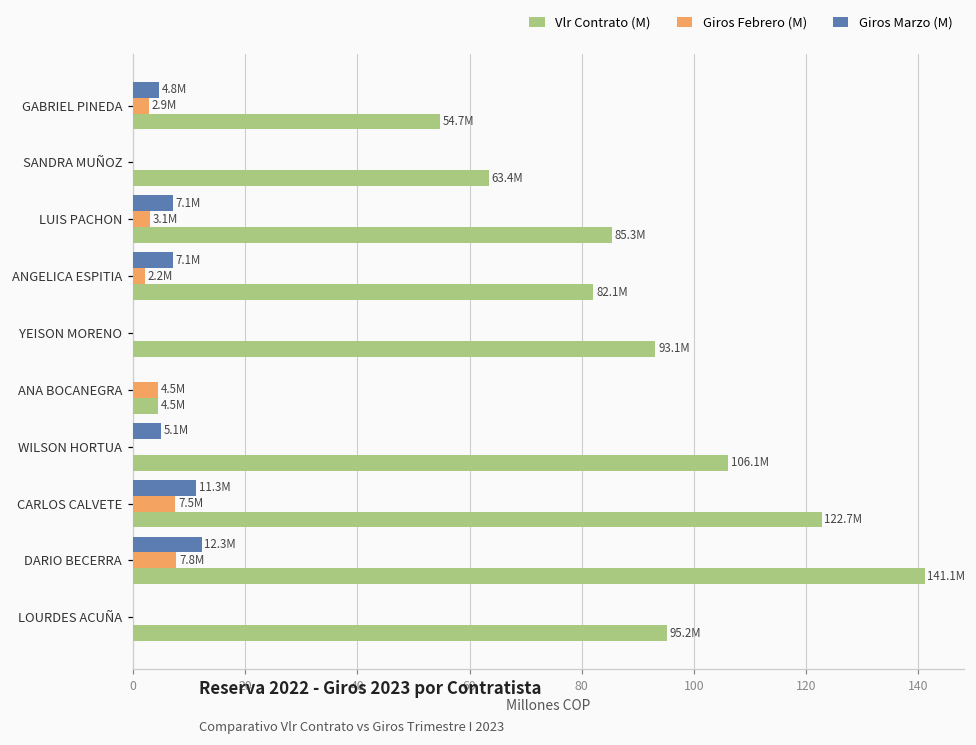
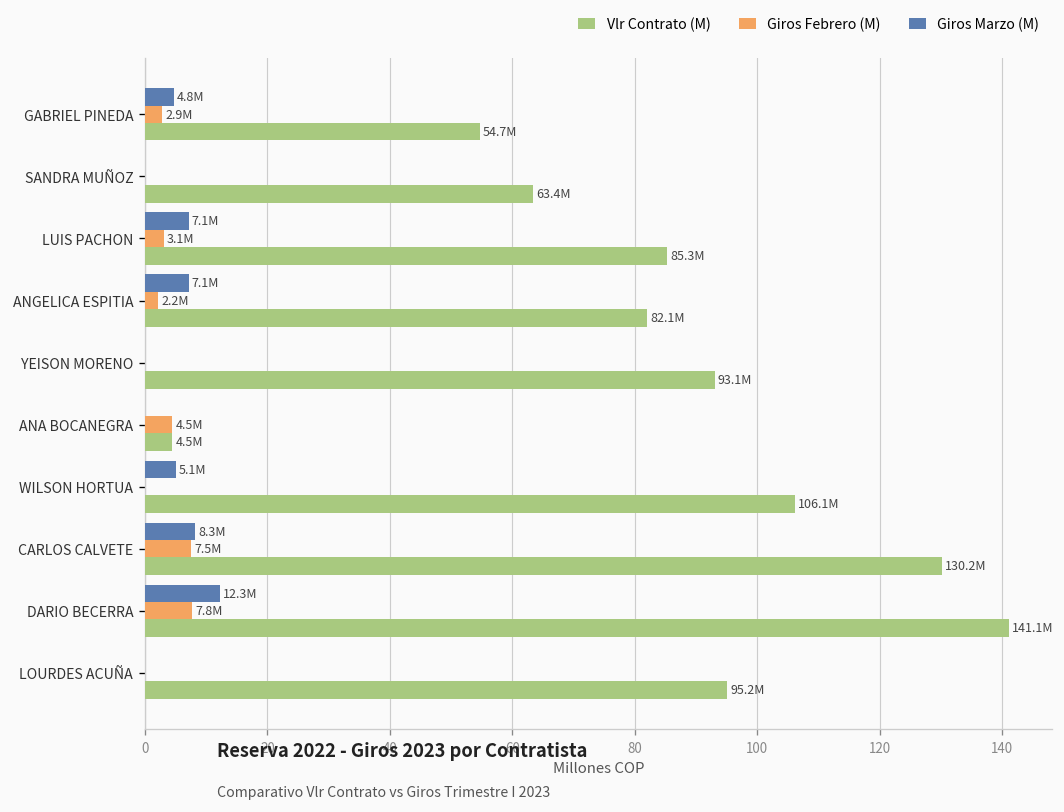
Giros Marzo (M), CARLOS CALVETE: 11.3M -> 8.3M
Vlr Contrato (M), CARLOS CALVETE: 122.7M -> 130.2M
